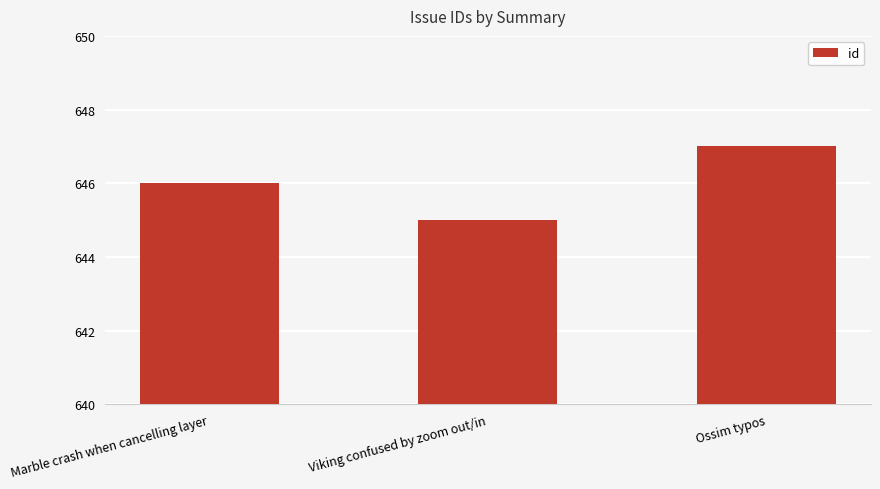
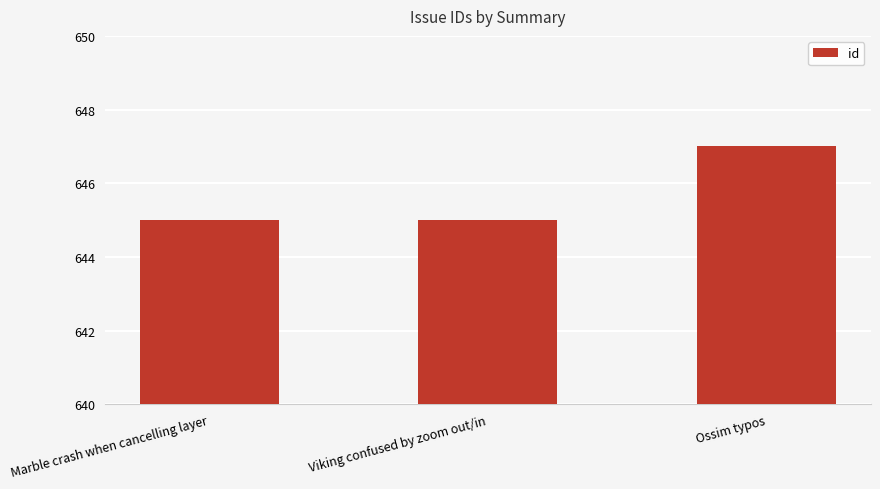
Marble crash when cancelling layer: 646 -> 645
